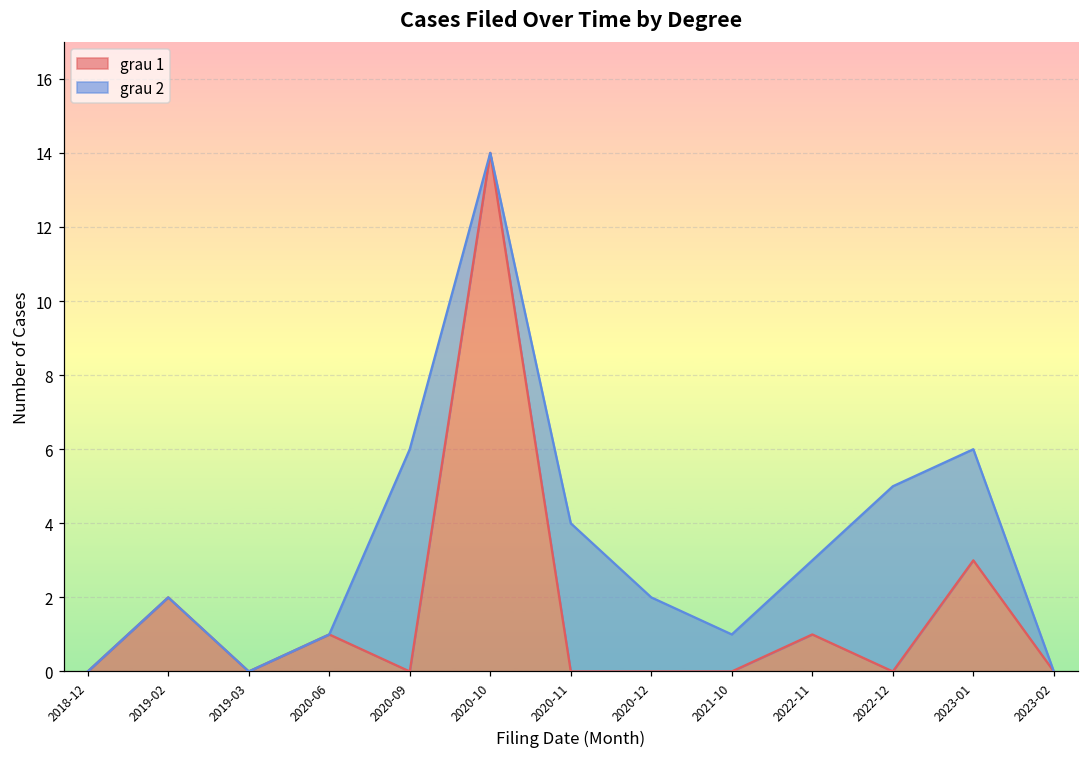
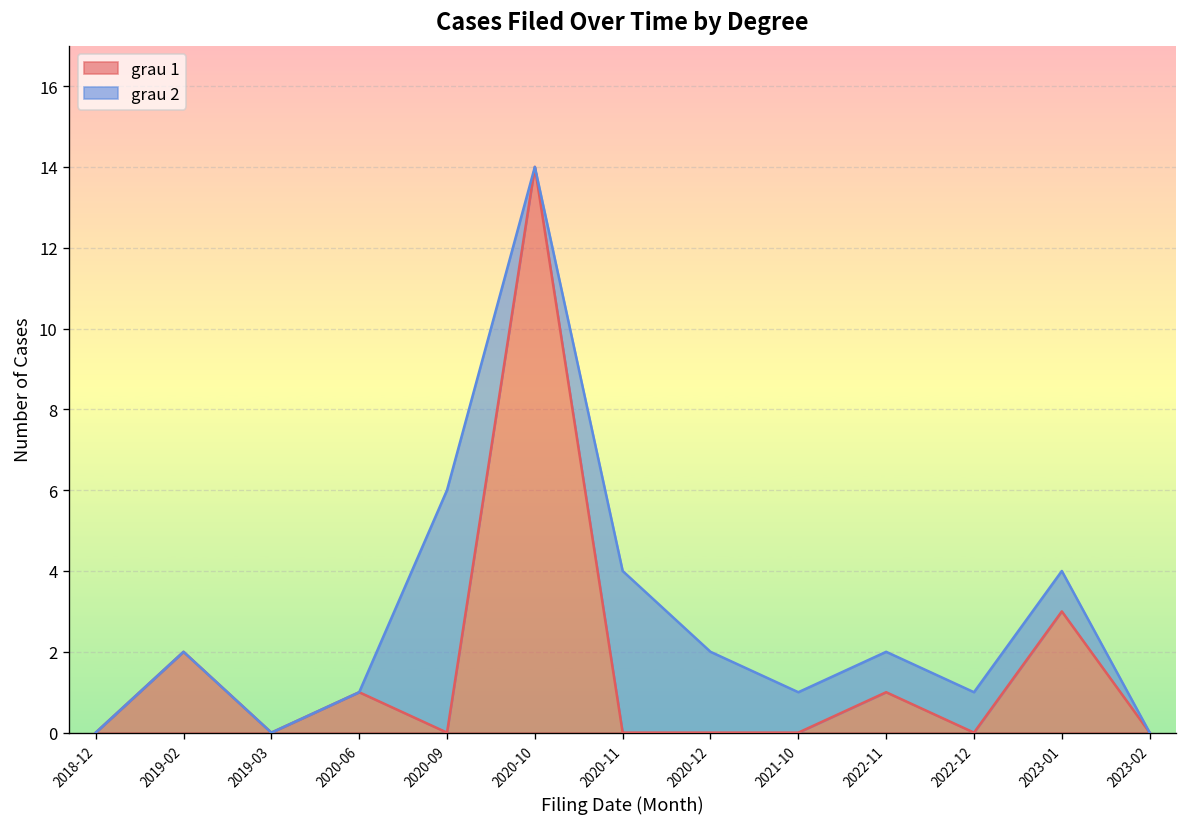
grau 2, 2022-11: 2 -> 1
grau 2, 2022-12: 5 -> 1
grau 2, 2023-01: 3 -> 1
